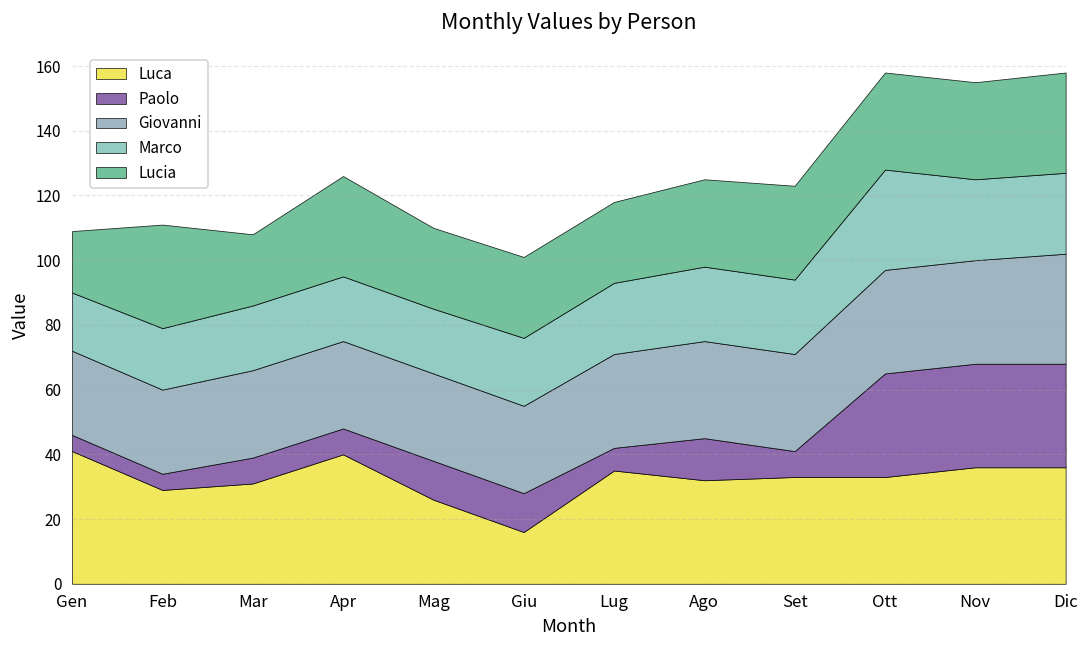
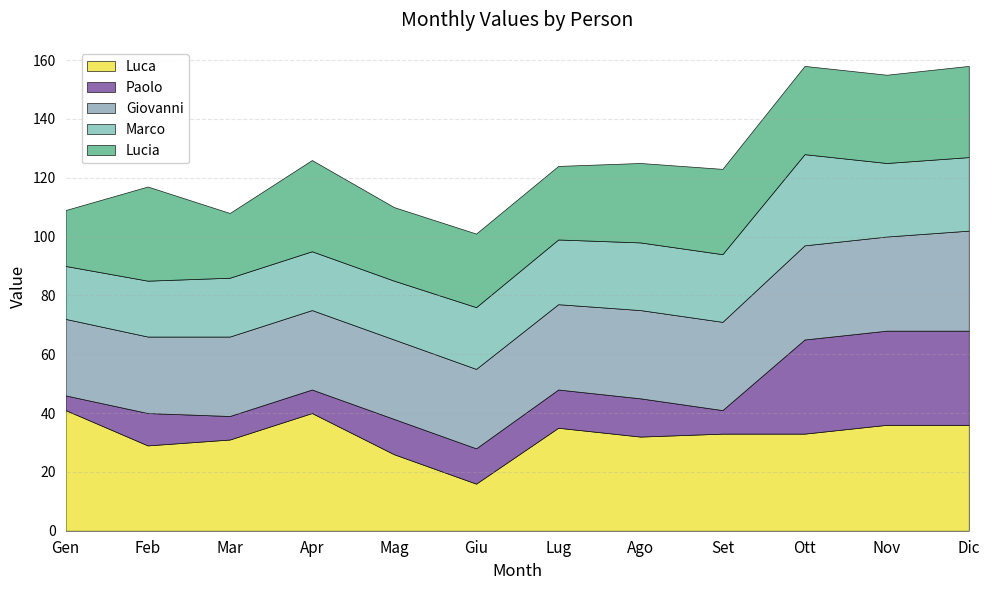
Paolo, Feb: 5 -> 11
Paolo, Lug: 7 -> 13
